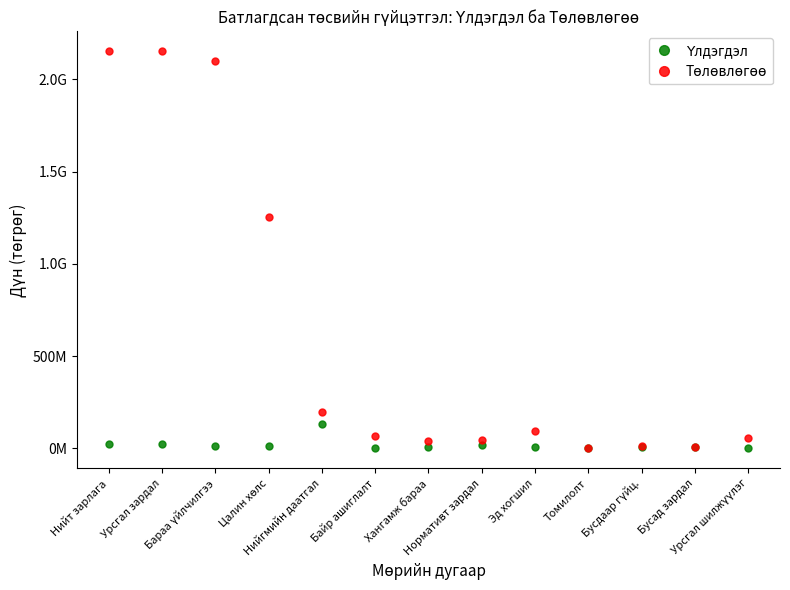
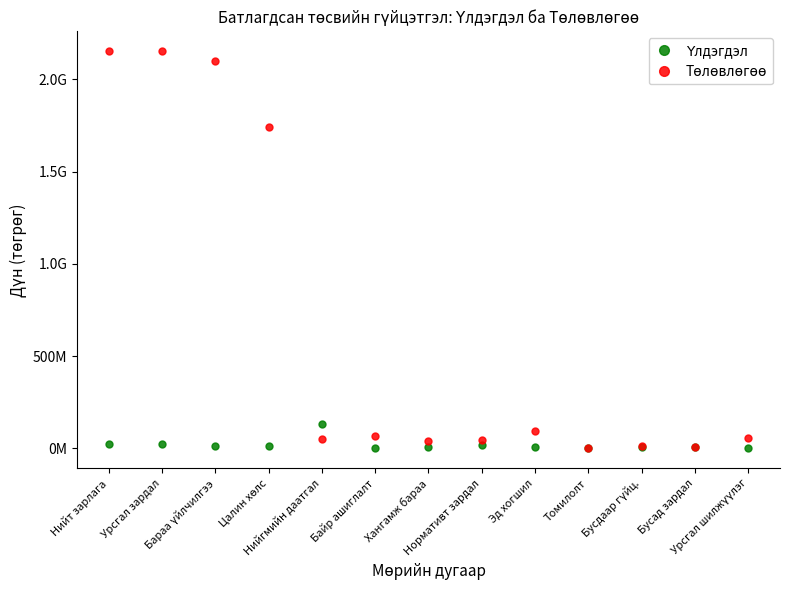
Төлөвлөгөө, Цалин хөлс: 1260000000 -> 1740000000
Төлөвлөгөө, Нийгмийн даатгал: 200000000 -> 50000000
